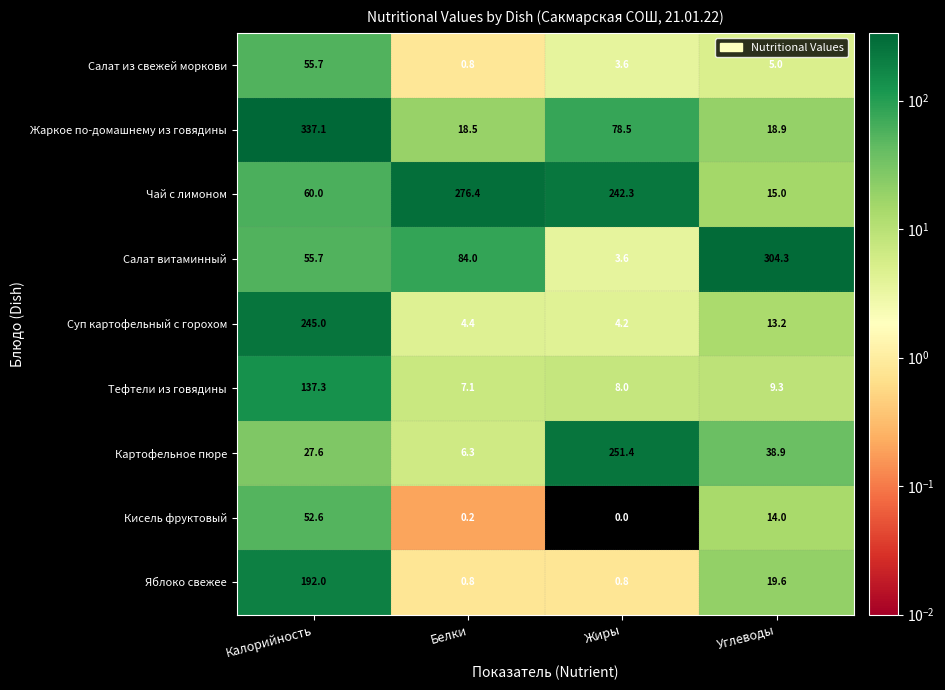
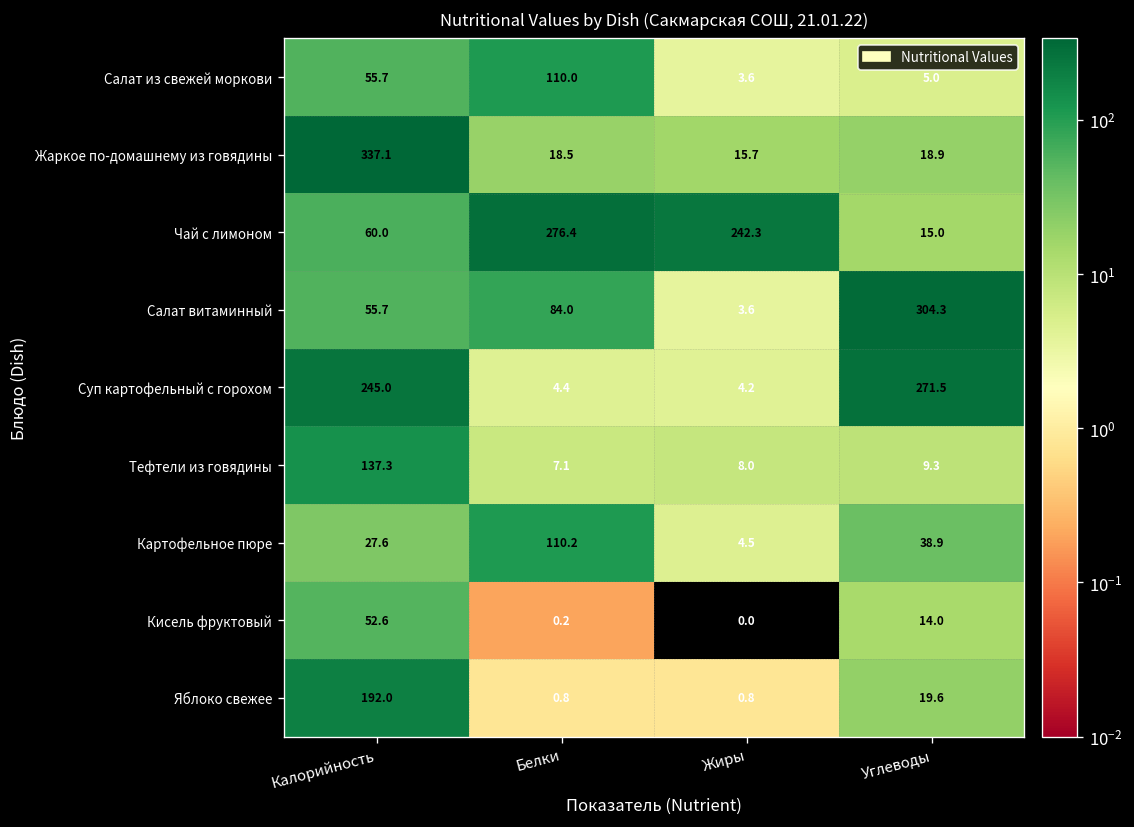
Салат из свежей моркови, Белки: 0.8 -> 110.0
Жаркое по-домашнему из говядины, Жиры: 78.5 -> 15.7
Суп картофельный с горохом, Углеводы: 13.2 -> 271.5
Картофельное пюре, Белки: 6.3 -> 110.2
Картофельное пюре, Жиры: 251.4 -> 4.5
